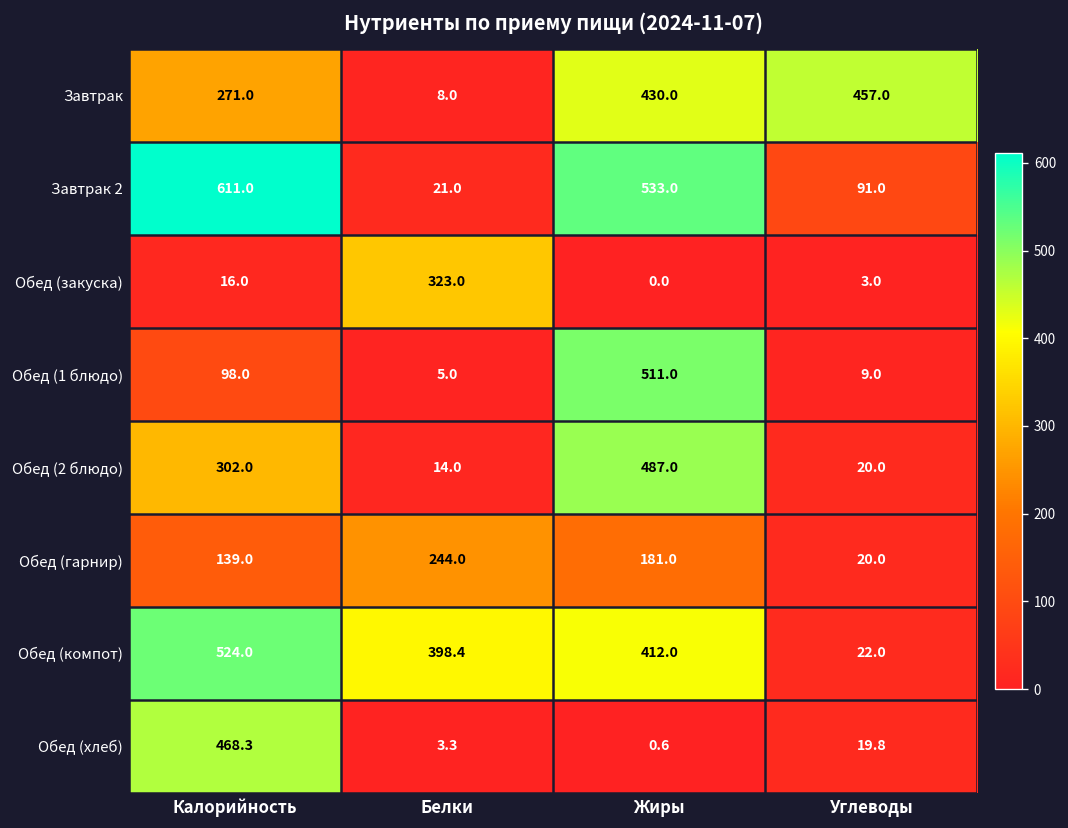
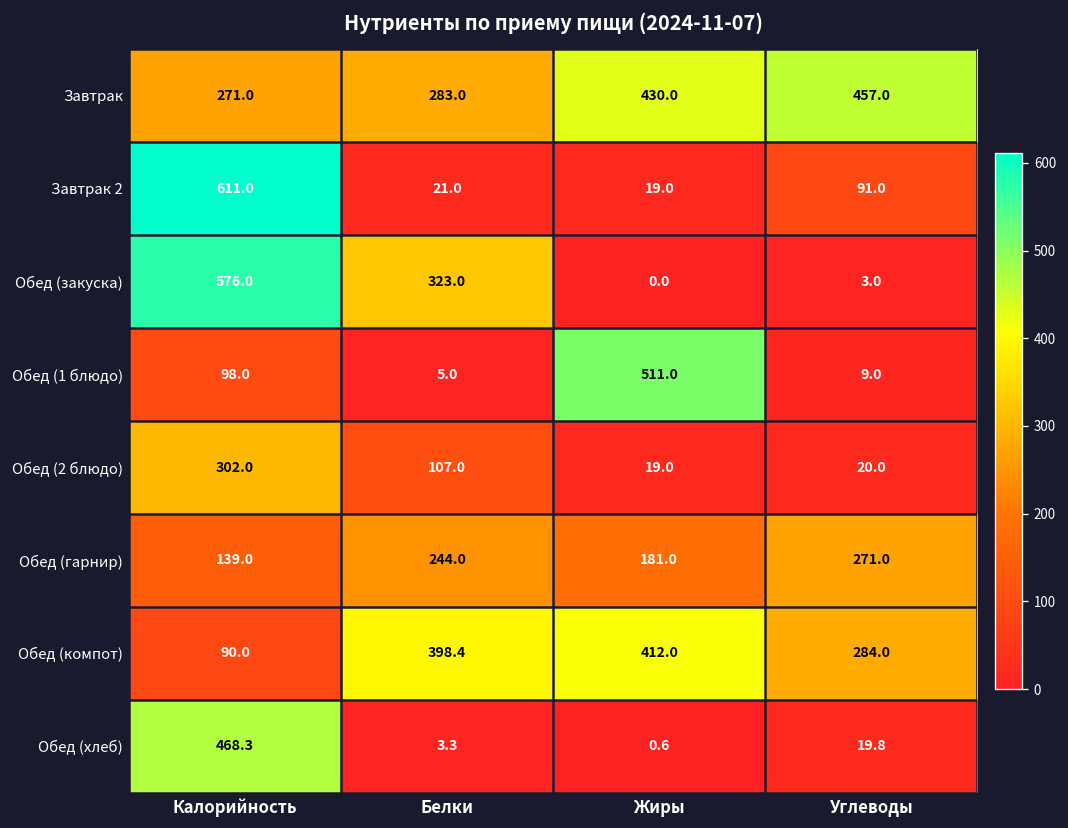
Завтрак, Белки: 8.0 -> 283.0
Завтрак 2, Жиры: 533.0 -> 19.0
Обед (закуска), Калорийность: 16.0 -> 576.0
Обед (2 блюдо), Белки: 14.0 -> 107.0
Обед (2 блюдо), Жиры: 487.0 -> 19.0
Обед (гарнир), Углеводы: 20.0 -> 271.0
Обед (компот), Калорийность: 524.0 -> 90.0
Обед (компот), Углеводы: 22.0 -> 284.0
